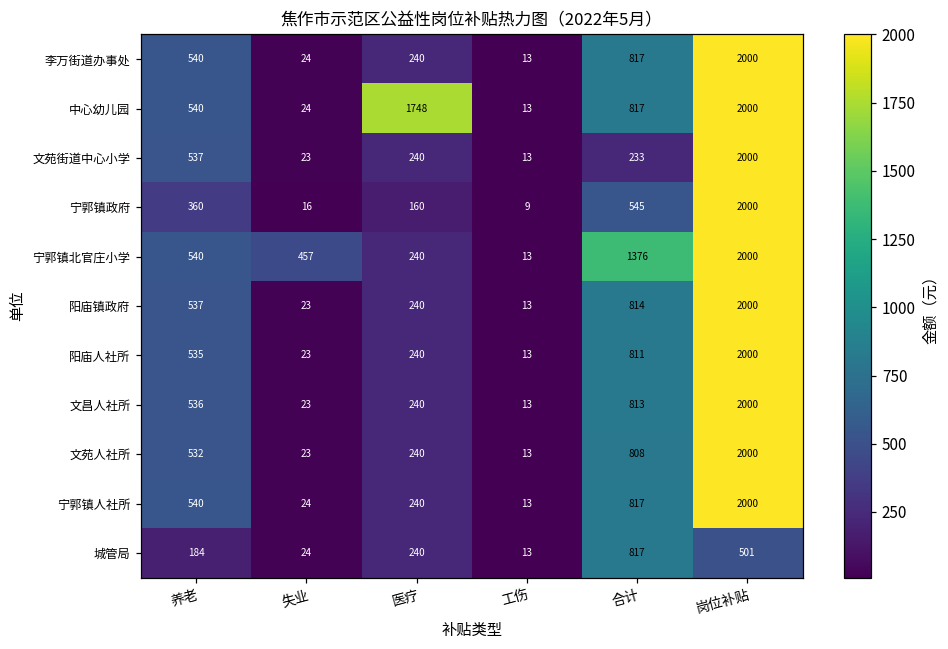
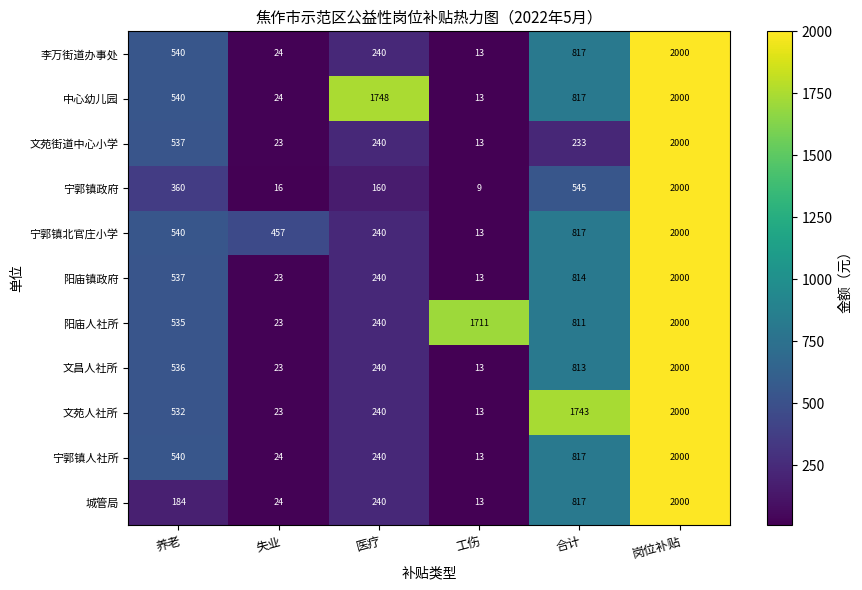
宁郭镇北官庄小学, 合计: 1376 -> 817
阳庙人社所, 工伤: 13 -> 1711
文苑人社所, 合计: 808 -> 1743
城管局, 岗位补贴: 501 -> 2000
